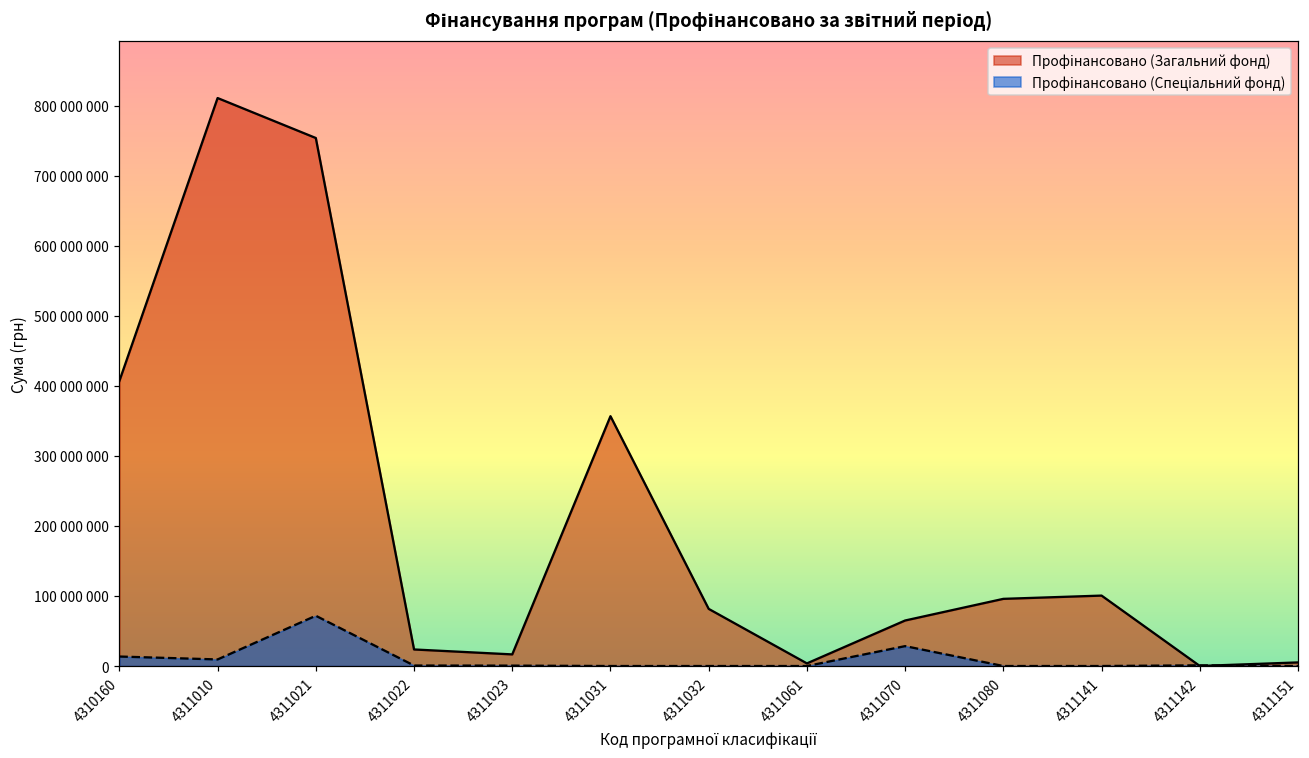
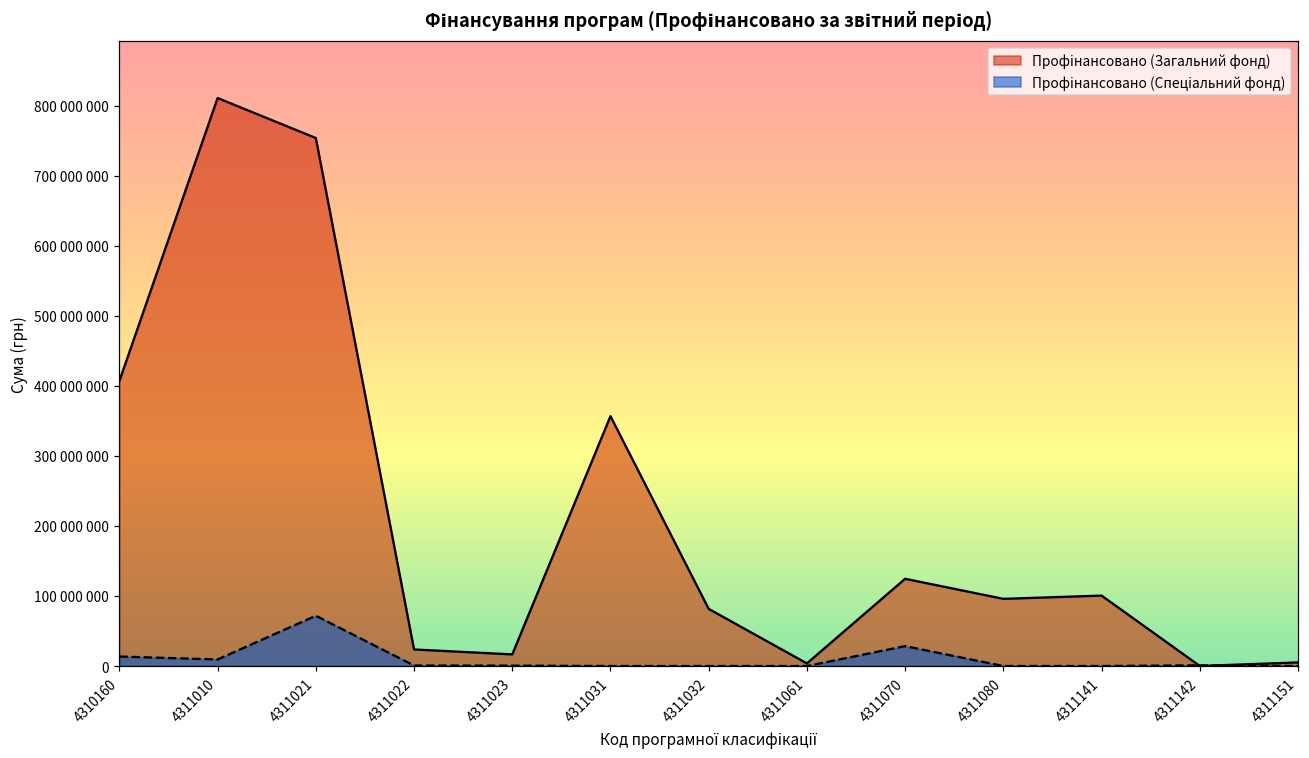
Профінансовано (Загальний фонд), 4311070: 60000000 -> 120000000
